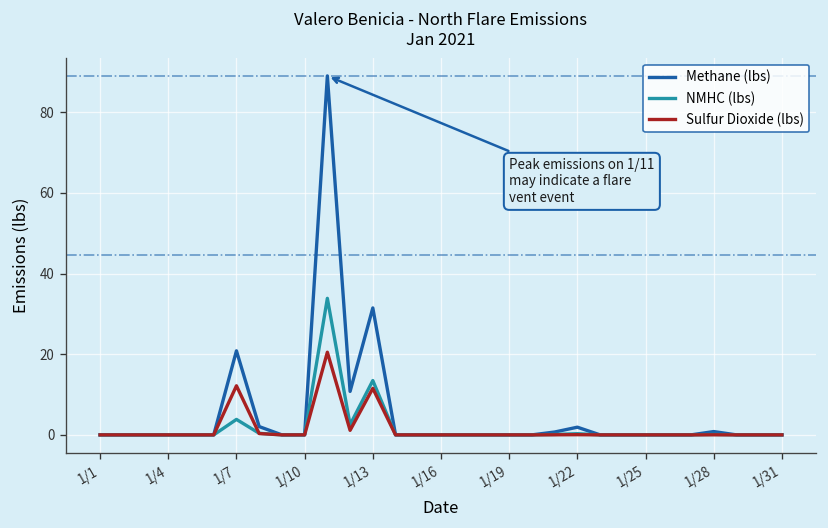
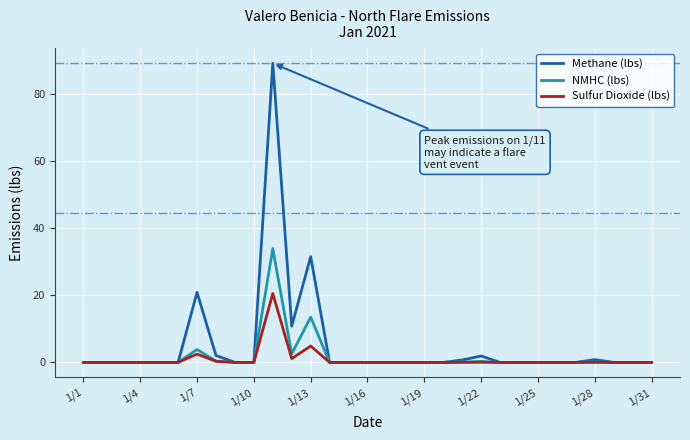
Sulfur Dioxide (lbs), 1/7: 12 -> 2
Sulfur Dioxide (lbs), 1/13: 12 -> 5
